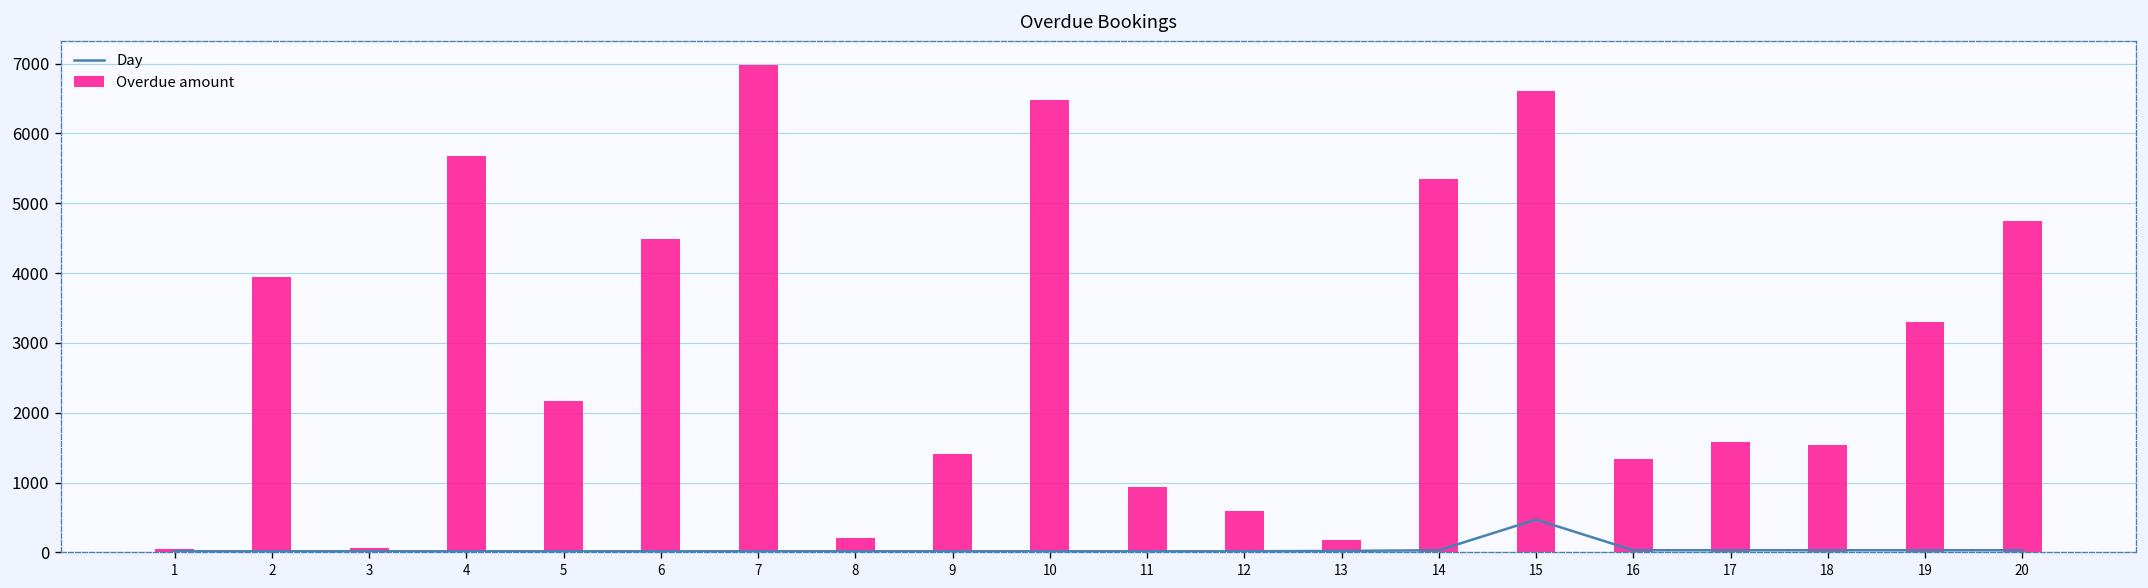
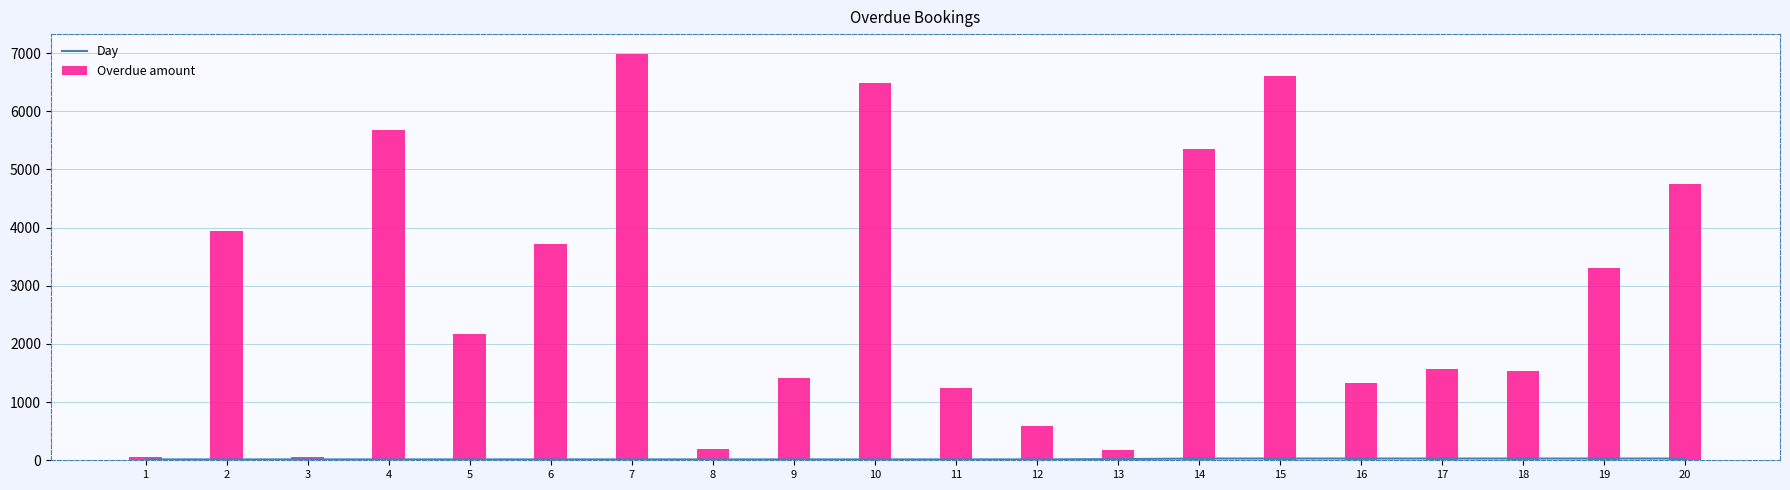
Overdue amount, 6: 4500 -> 3700
Overdue amount, 11: 900 -> 1200
Day, 15: 500 -> 0
